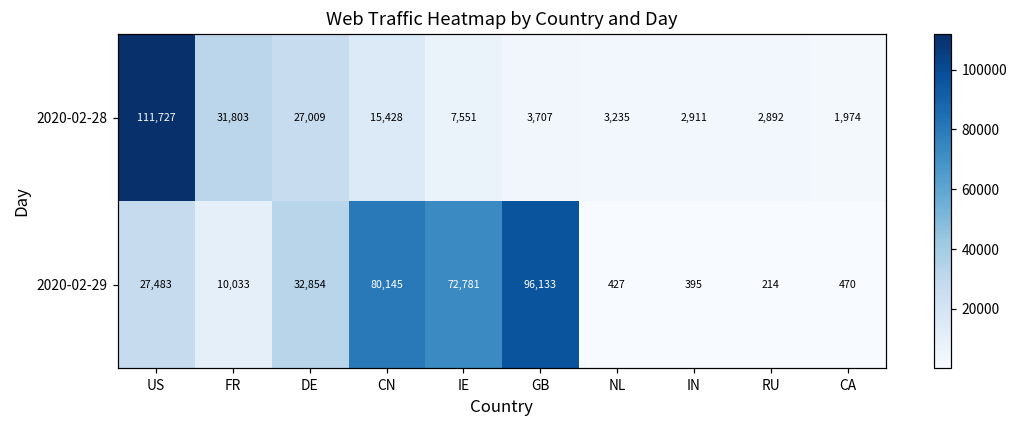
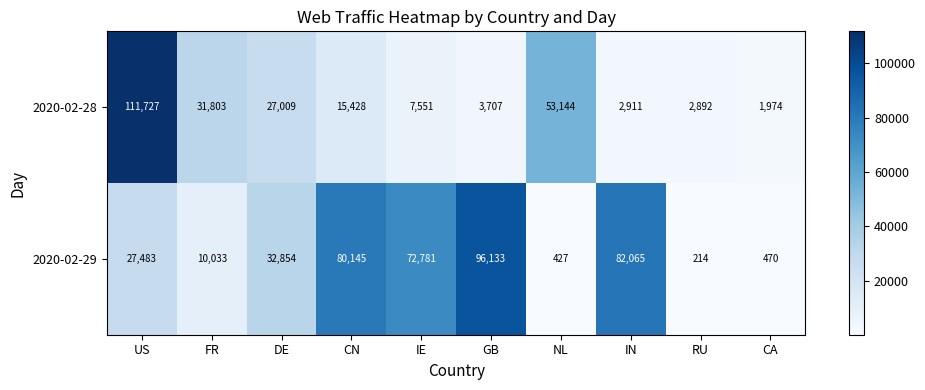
2020-02-28, NL: 3,235 -> 53,144
2020-02-29, IN: 395 -> 82,065
